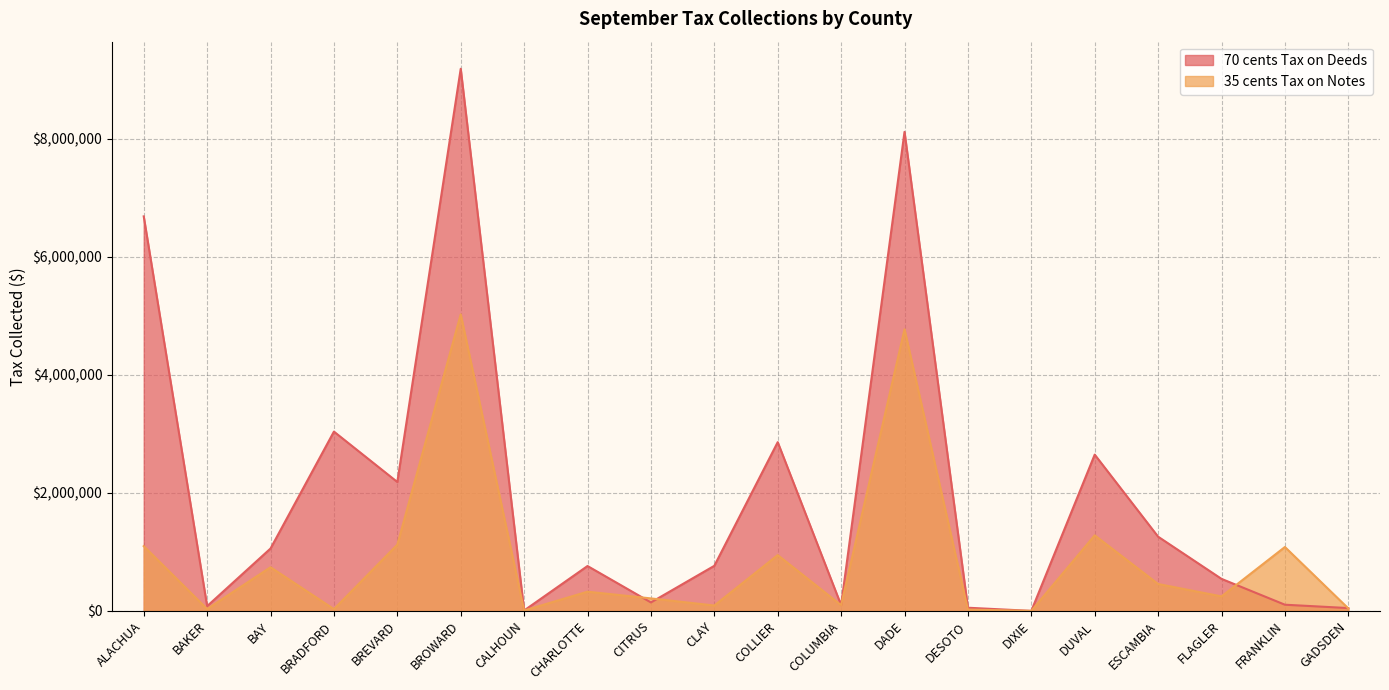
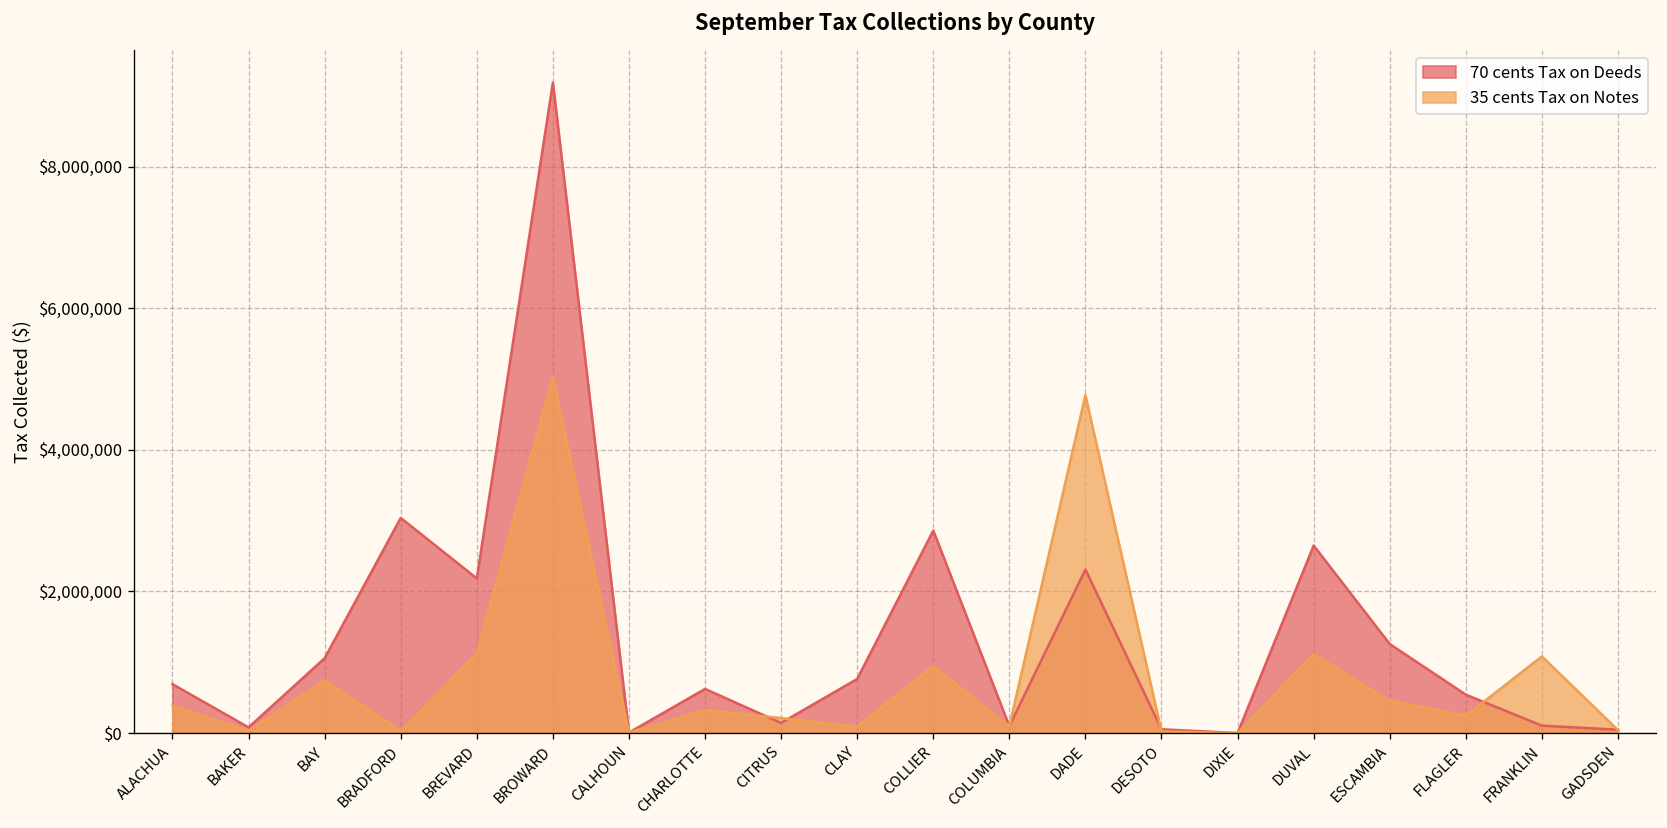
70 cents Tax on Deeds, ALACHUA: $6,700,000 -> $700,000
35 cents Tax on Notes, ALACHUA: $1,100,000 -> $400,000
70 cents Tax on Deeds, CHARLOTTE: $800,000 -> $600,000
70 cents Tax on Deeds, DADE: $8,100,000 -> $2,300,000
35 cents Tax on Notes, DUVAL: $1,300,000 -> $1,100,000
